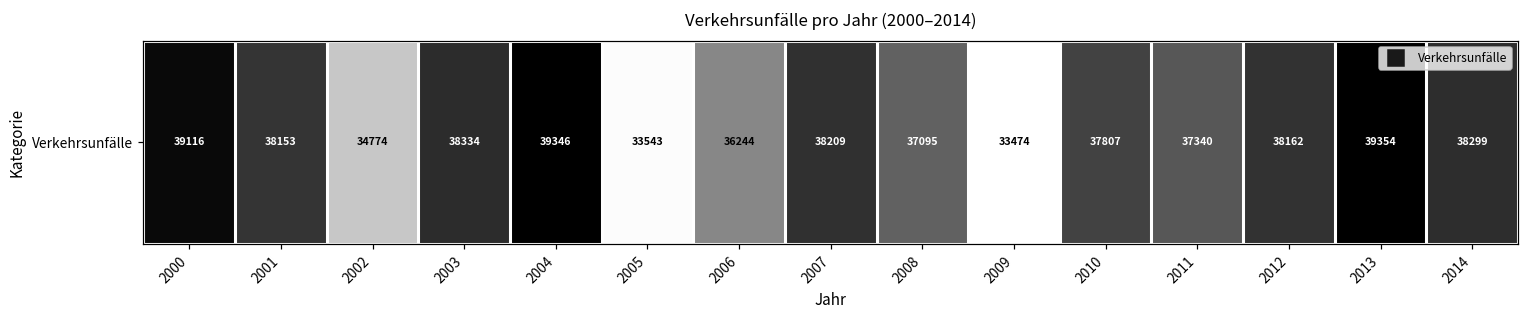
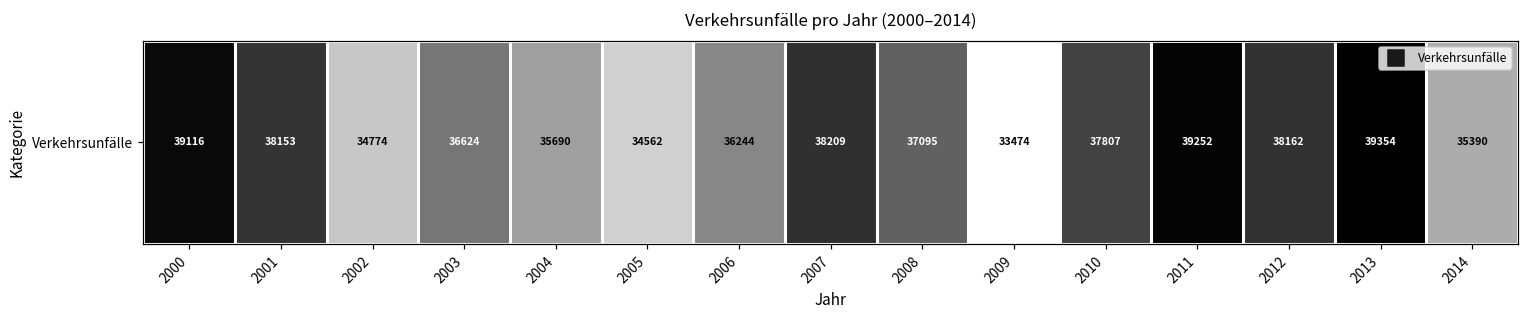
Verkehrsunfälle, 2003: 38334 -> 36624
Verkehrsunfälle, 2004: 39346 -> 35690
Verkehrsunfälle, 2005: 33543 -> 34562
Verkehrsunfälle, 2011: 37340 -> 39252
Verkehrsunfälle, 2014: 38299 -> 35390
